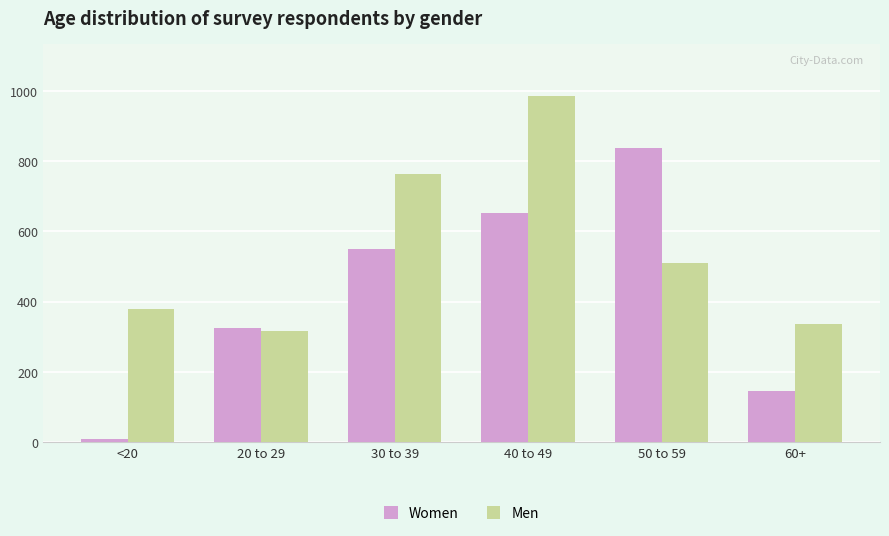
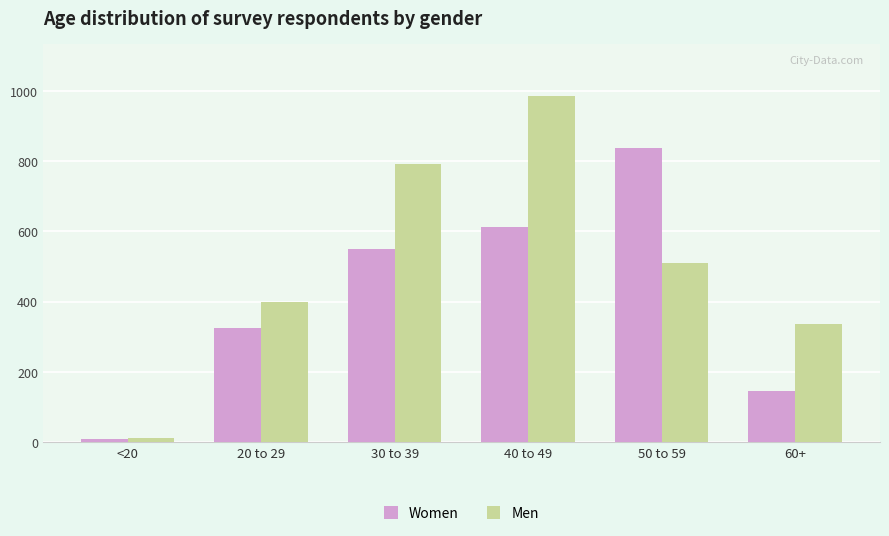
Men, <20: 380 -> 10
Men, 20 to 29: 320 -> 400
Men, 30 to 39: 760 -> 790
Women, 40 to 49: 650 -> 610
